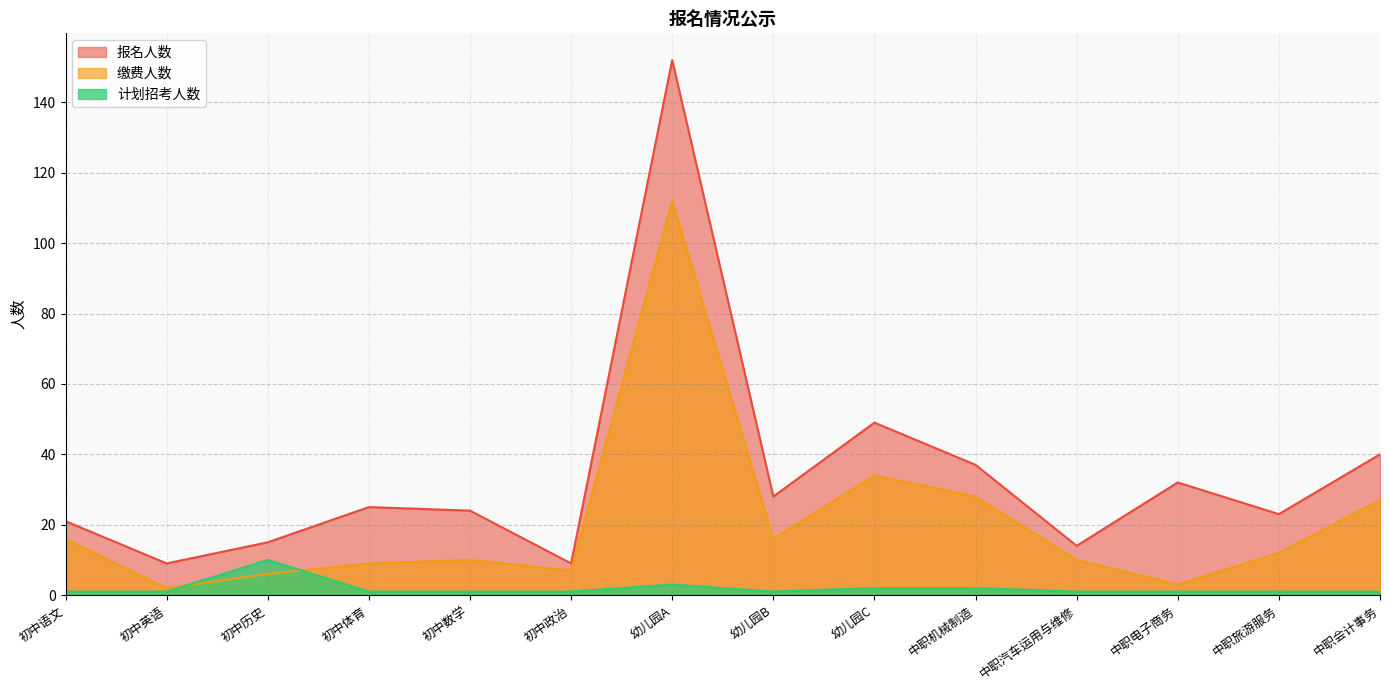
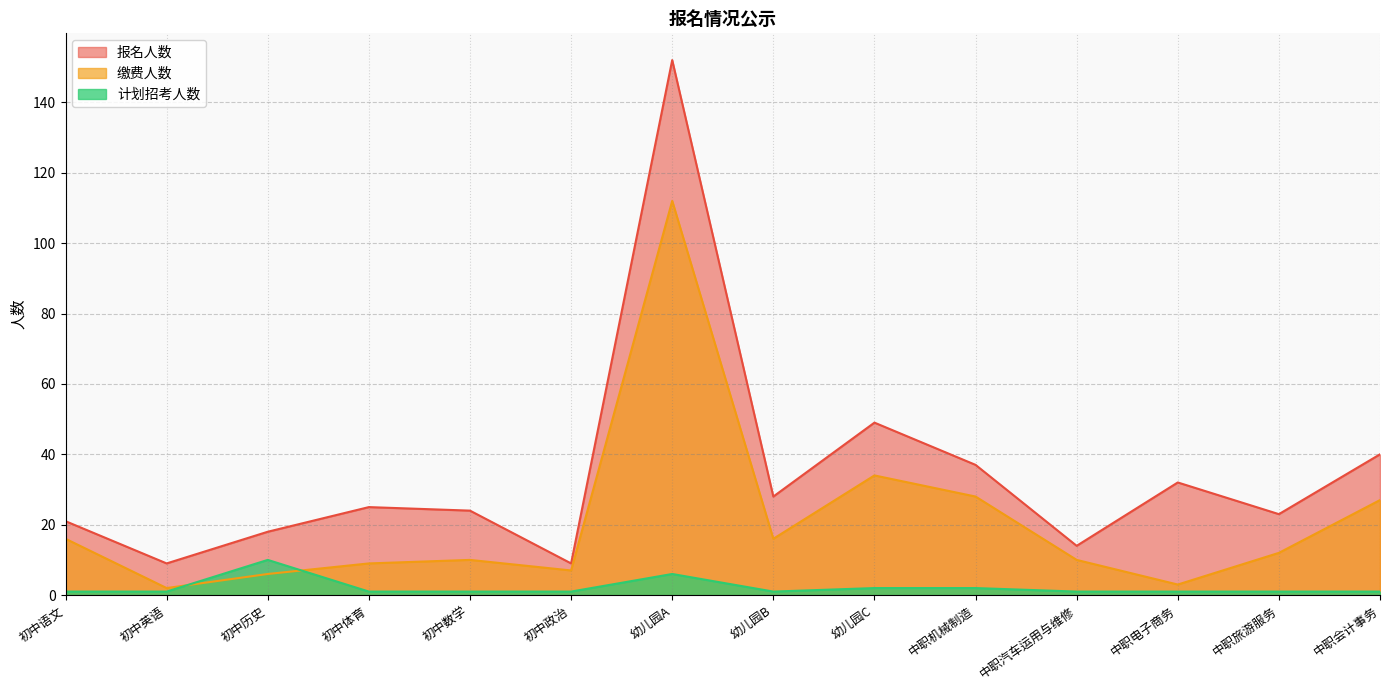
报名人数, 初中历史: 15 -> 18
计划招考人数, 幼儿园A: 3 -> 6
